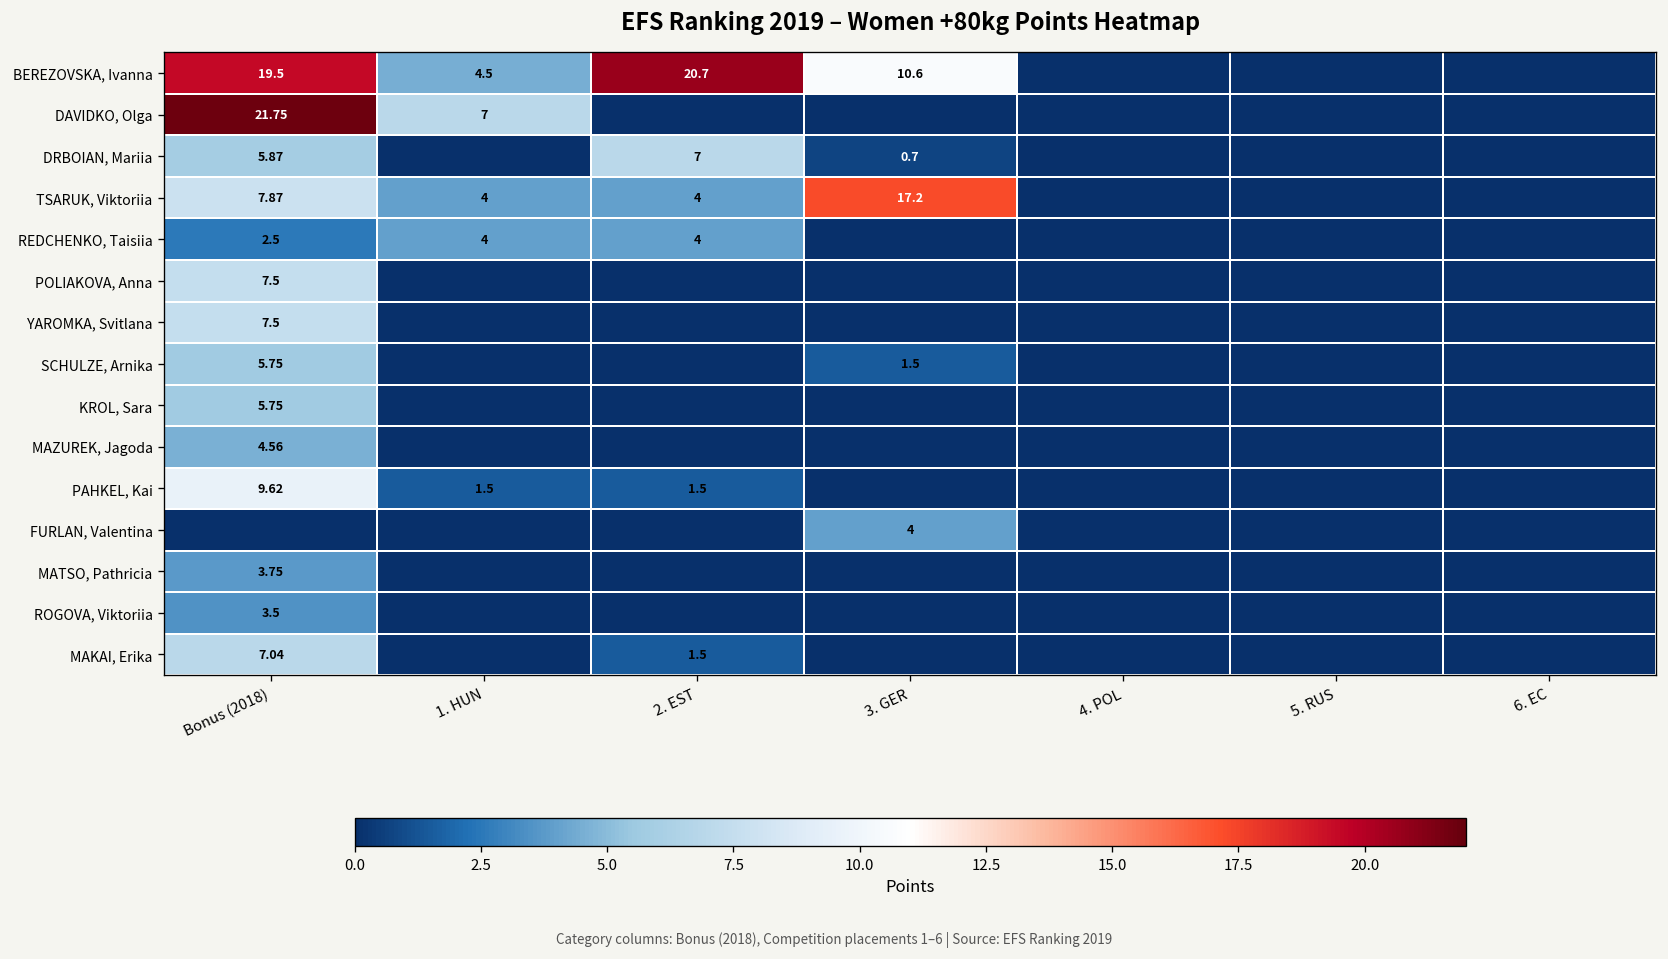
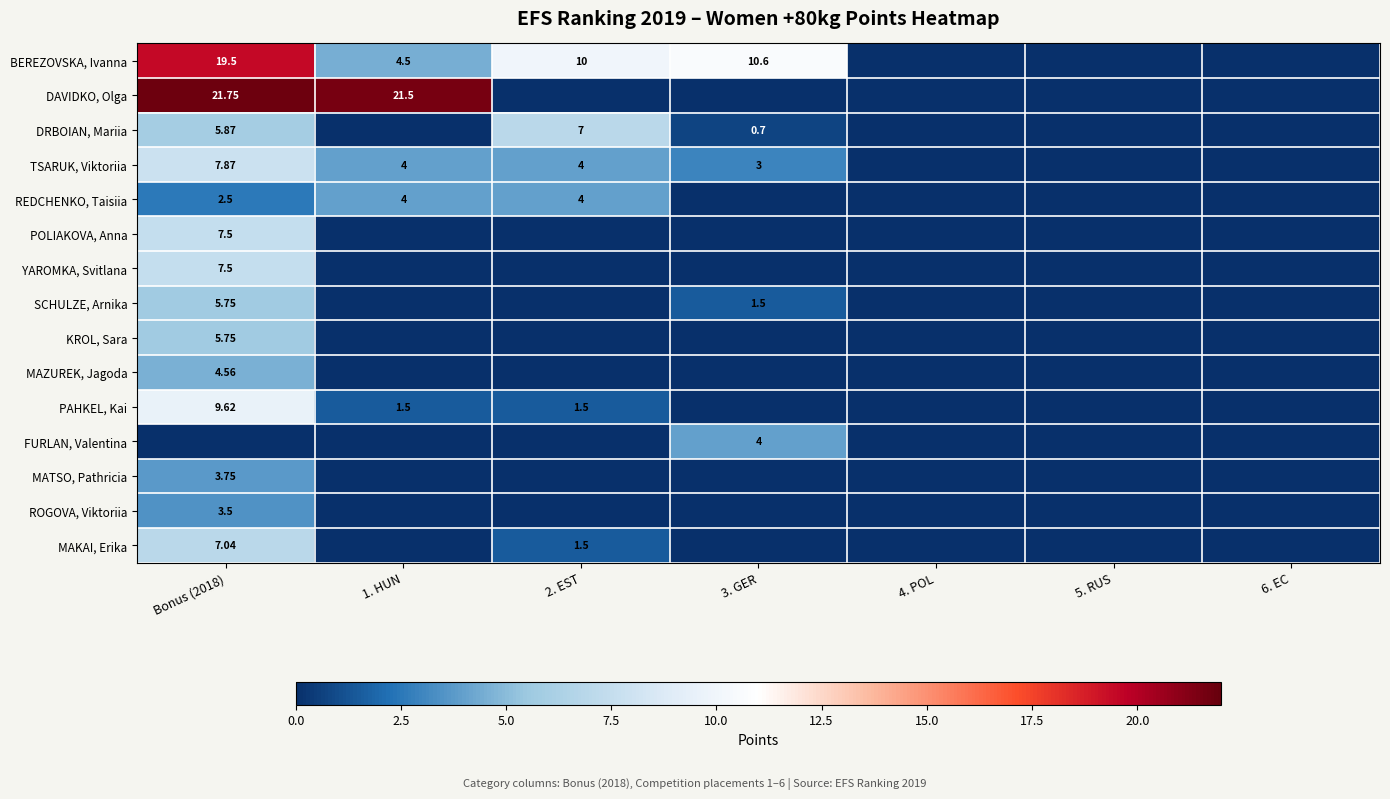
BEREZOVSKA, Ivanna, 2. EST: 20.7 -> 10
DAVIDKO, Olga, 1. HUN: 7 -> 21.5
TSARUK, Viktoriia, 3. GER: 17.2 -> 3
